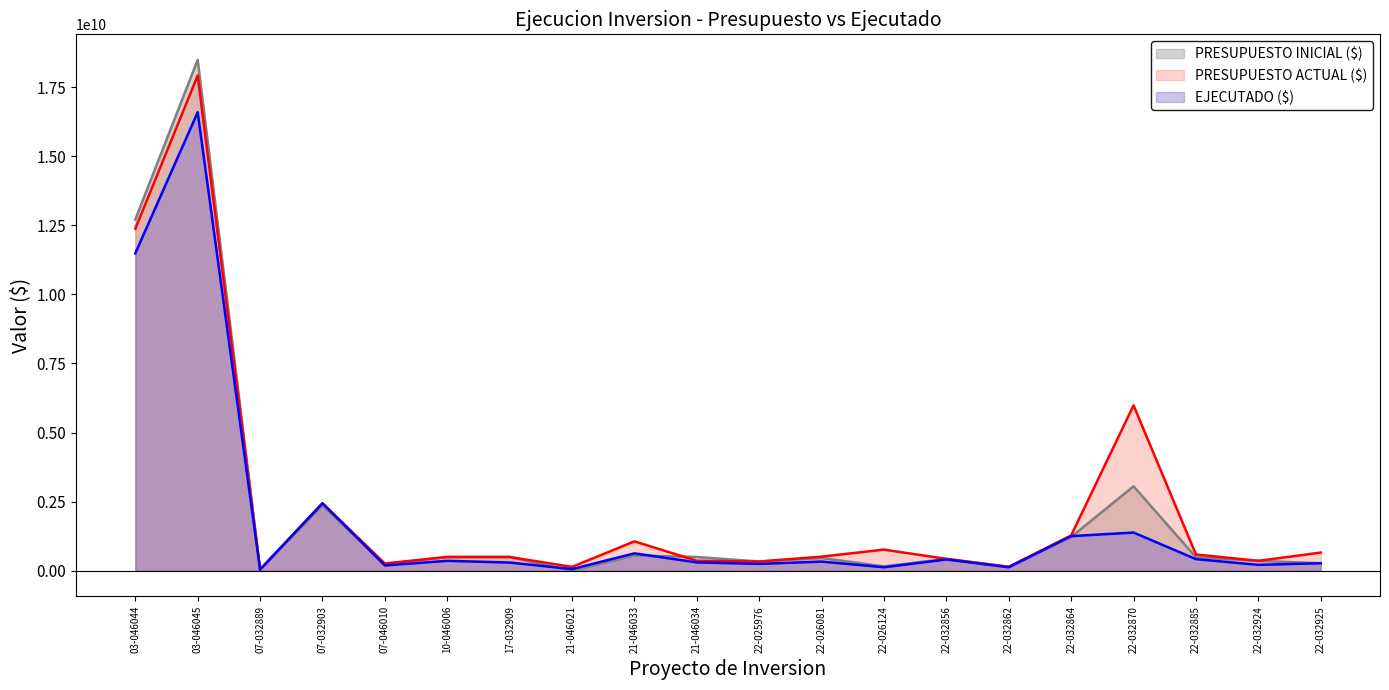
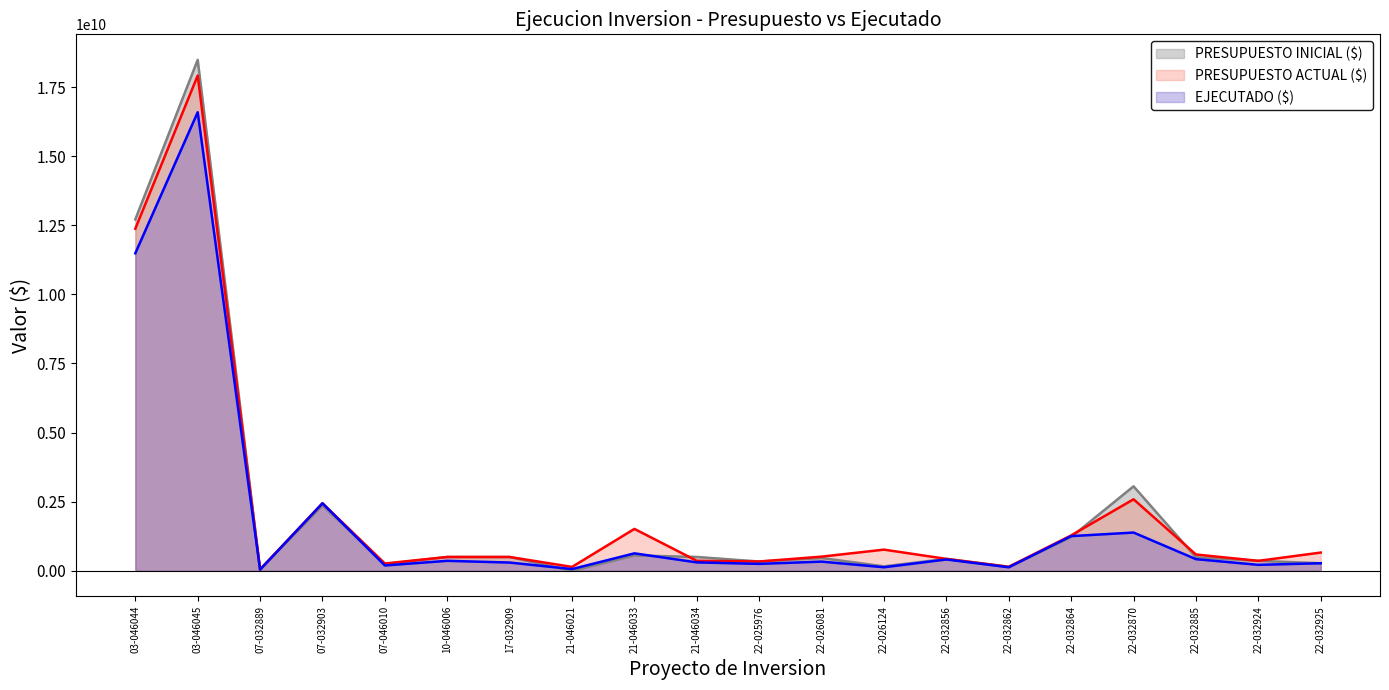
PRESUPUESTO ACTUAL ($), 21-046033: 1100000000 -> 1500000000
PRESUPUESTO ACTUAL ($), 22-032870: 6000000000 -> 2600000000
